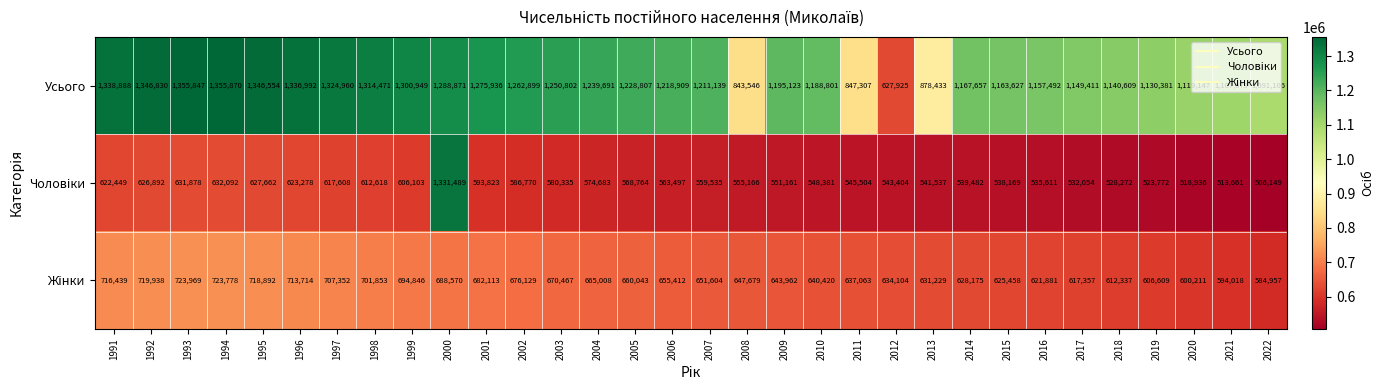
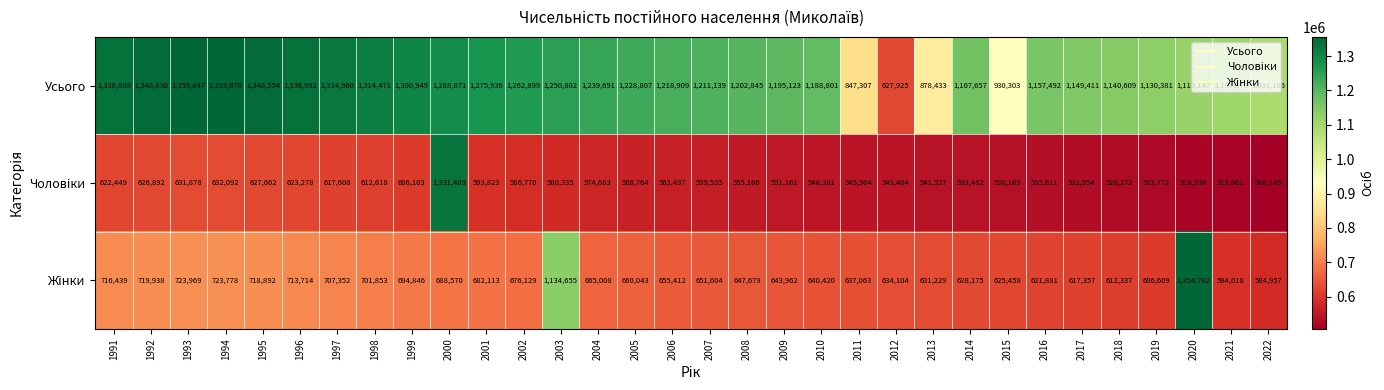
Усього, 2008: 843,546 -> 1,202,845
Усього, 2015: 1,163,627 -> 930,303
Жінки, 2003: 670,467 -> 1,134,655
Жінки, 2020: 600,211 -> 1,354,782
